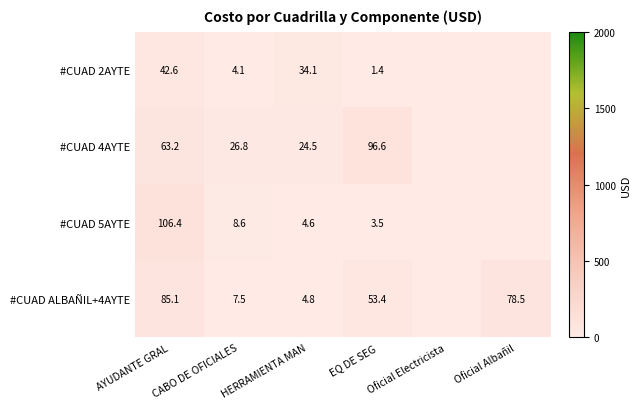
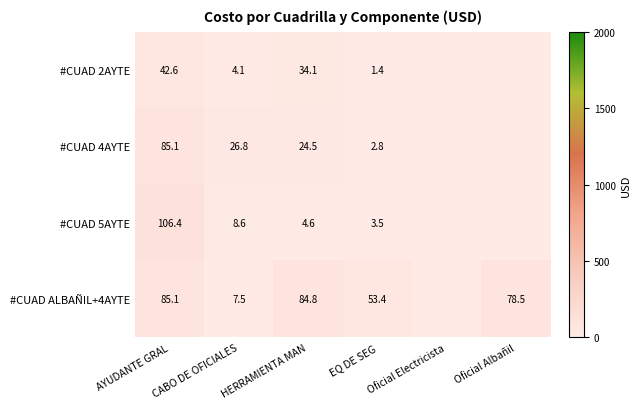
#CUAD 4AYTE, AYUDANTE GRAL: 63.2 -> 85.1
#CUAD 4AYTE, EQ DE SEG: 96.6 -> 2.8
#CUAD ALBAÑIL+4AYTE, HERRAMIENTA MAN: 4.8 -> 84.8
